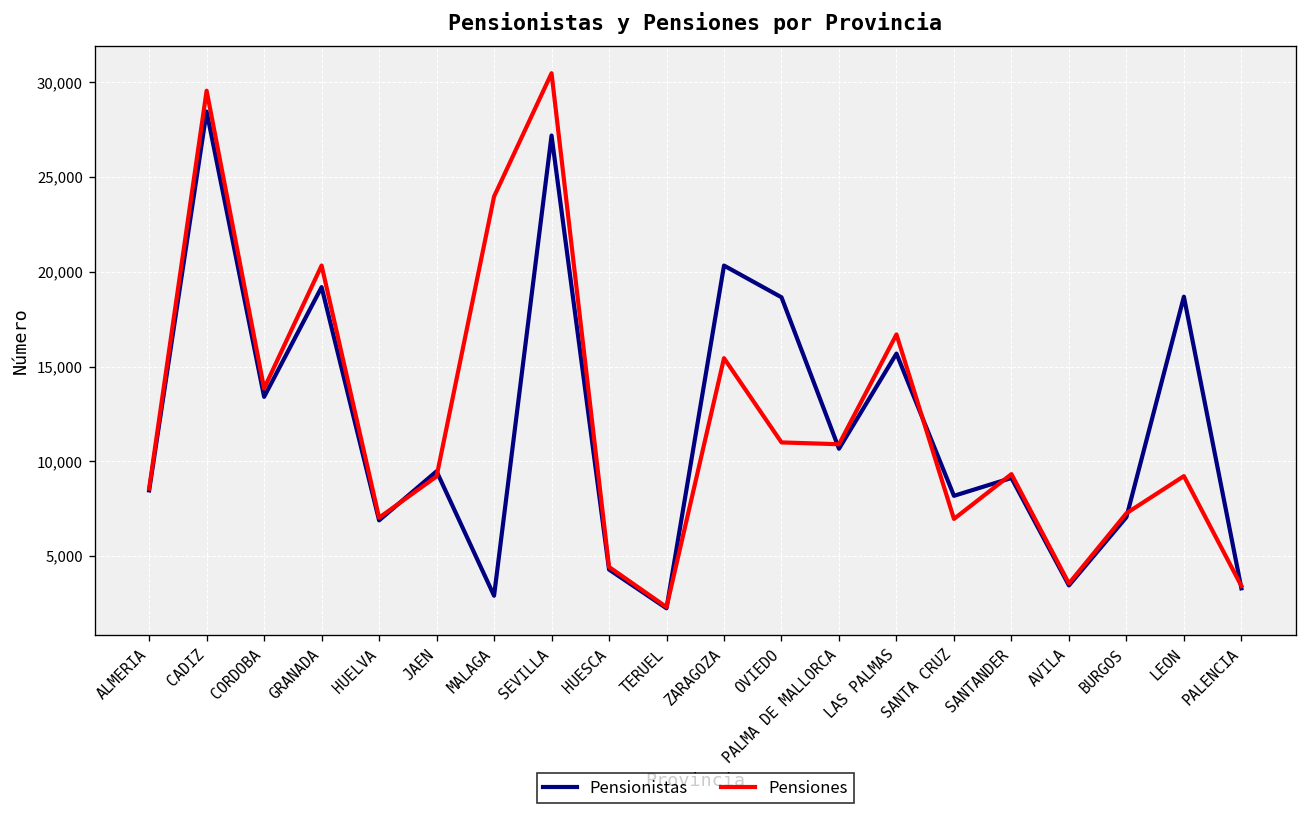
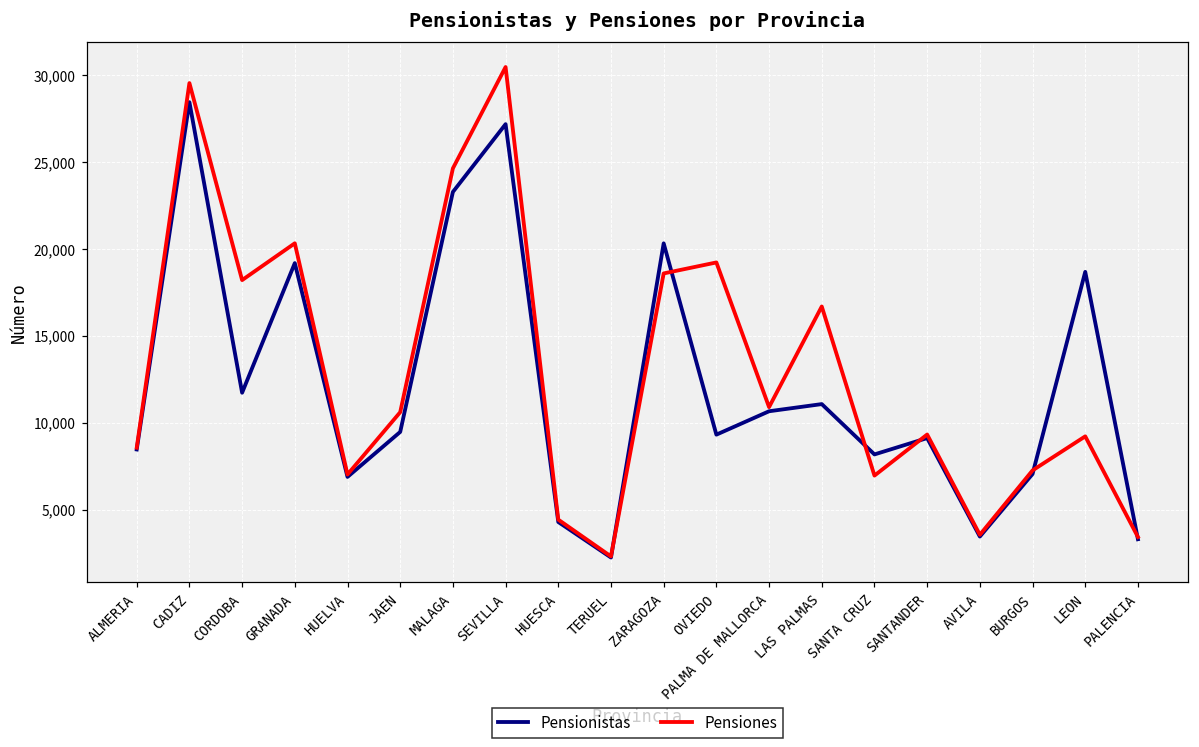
Pensionistas, CORDOBA: 13,400 -> 11,700
Pensiones, CORDOBA: 13,800 -> 18,200
Pensiones, JAEN: 9,200 -> 10,600
Pensionistas, MALAGA: 2,900 -> 23,300
Pensiones, MALAGA: 24,000 -> 24,600
Pensiones, ZARAGOZA: 15,400 -> 18,600
Pensionistas, OVIEDO: 18,700 -> 9,300
Pensiones, OVIEDO: 11,000 -> 19,200
Pensionistas, LAS PALMAS: 15,700 -> 11,100
